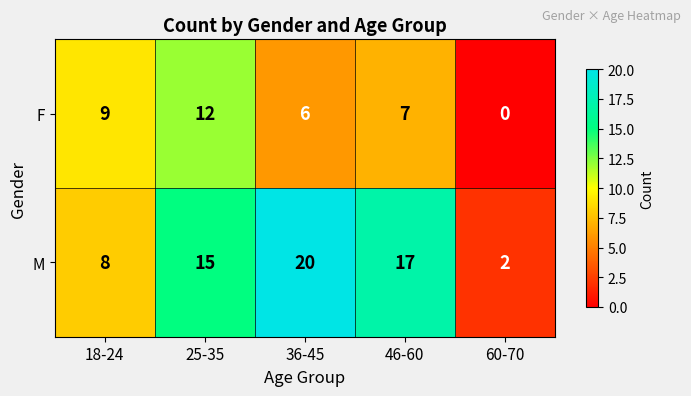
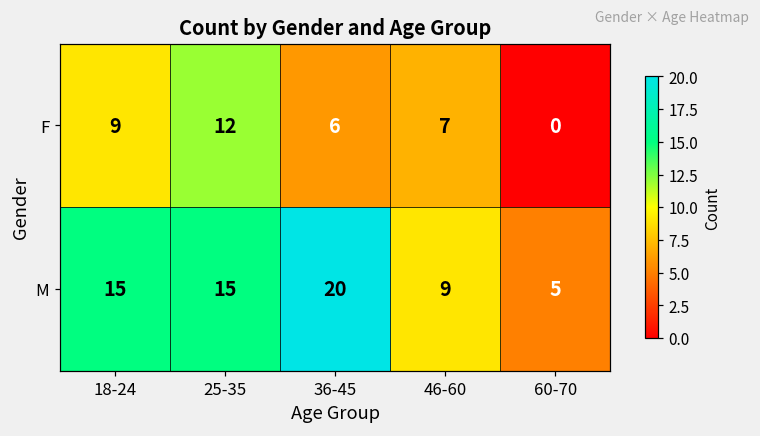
M, 18-24: 8 -> 15
M, 46-60: 17 -> 9
M, 60-70: 2 -> 5
